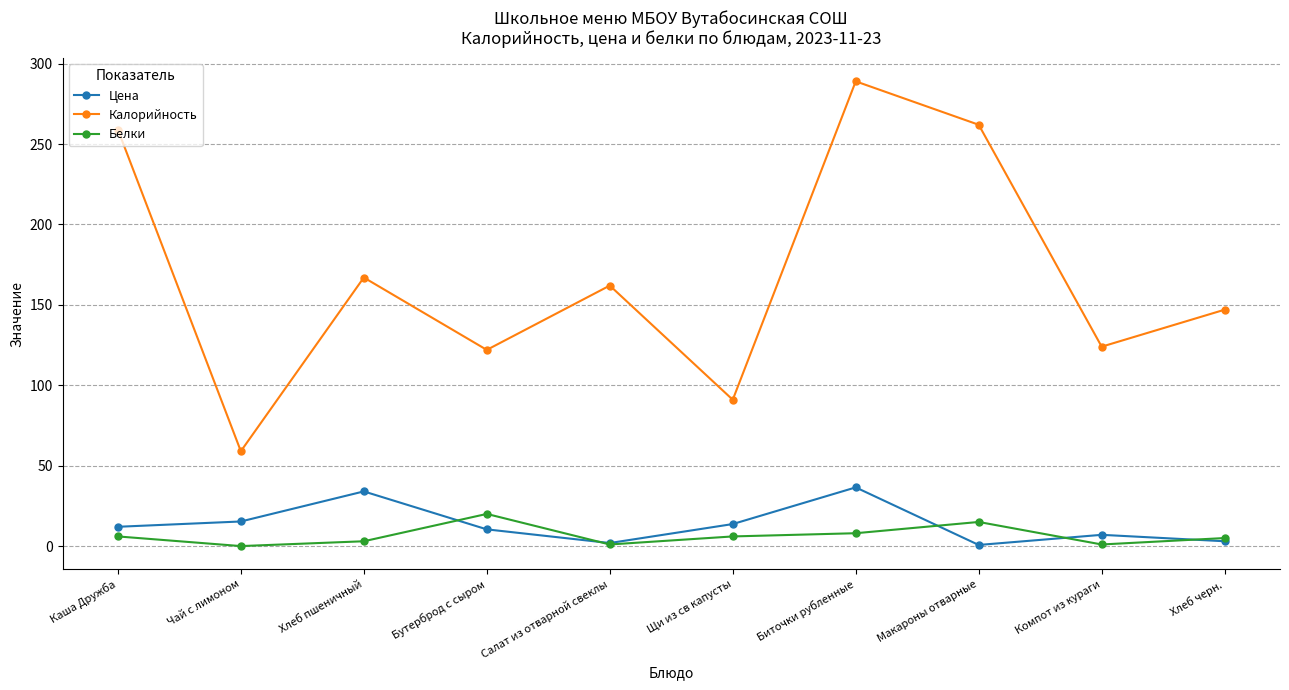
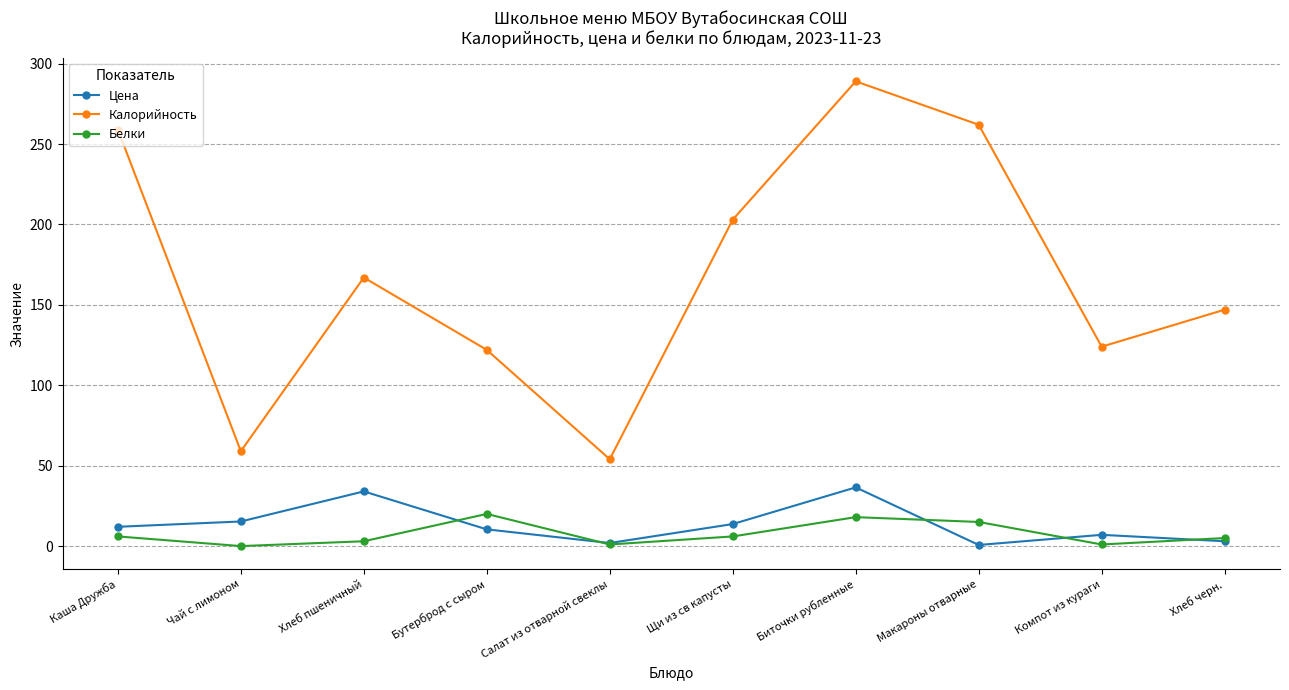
Калорийность, Салат из отварной свеклы: 162 -> 54
Калорийность, Щи из св капусты: 91 -> 203
Белки, Биточки рубленные: 8 -> 18
